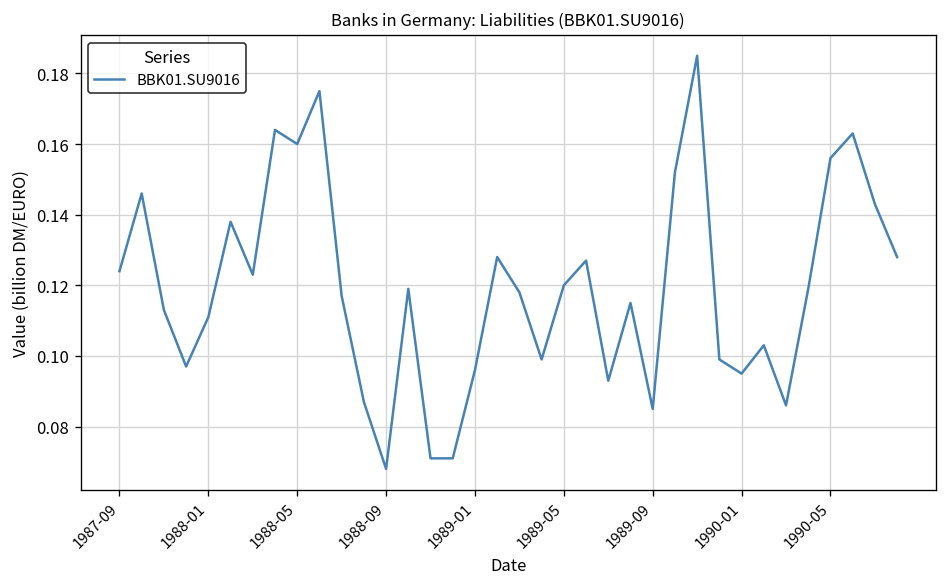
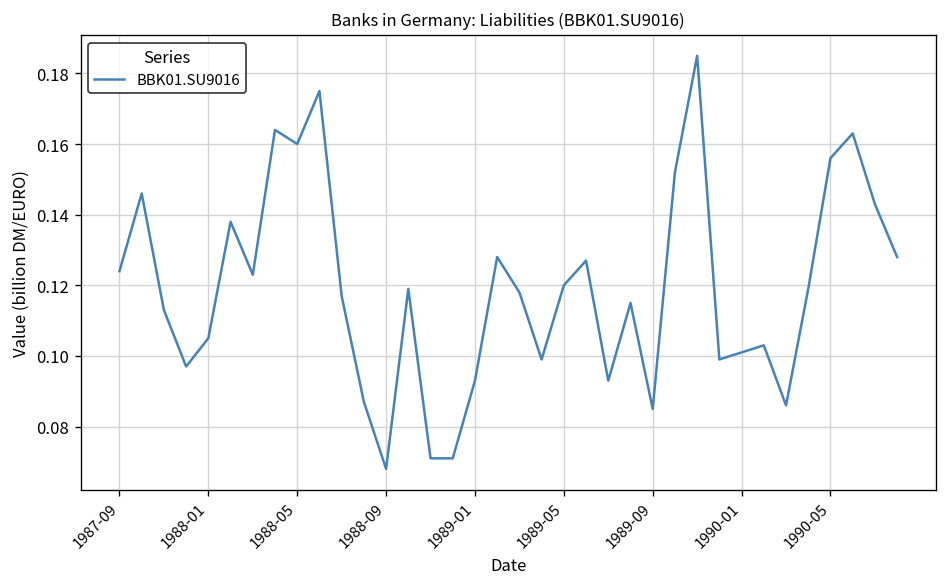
1988-01: 0.111 -> 0.105
1989-01: 0.096 -> 0.093
1990-01: 0.095 -> 0.101
